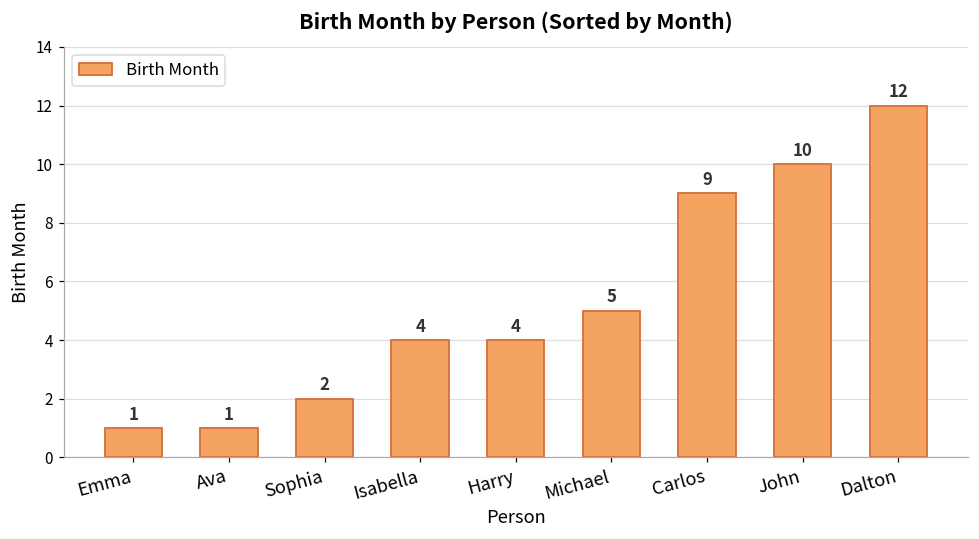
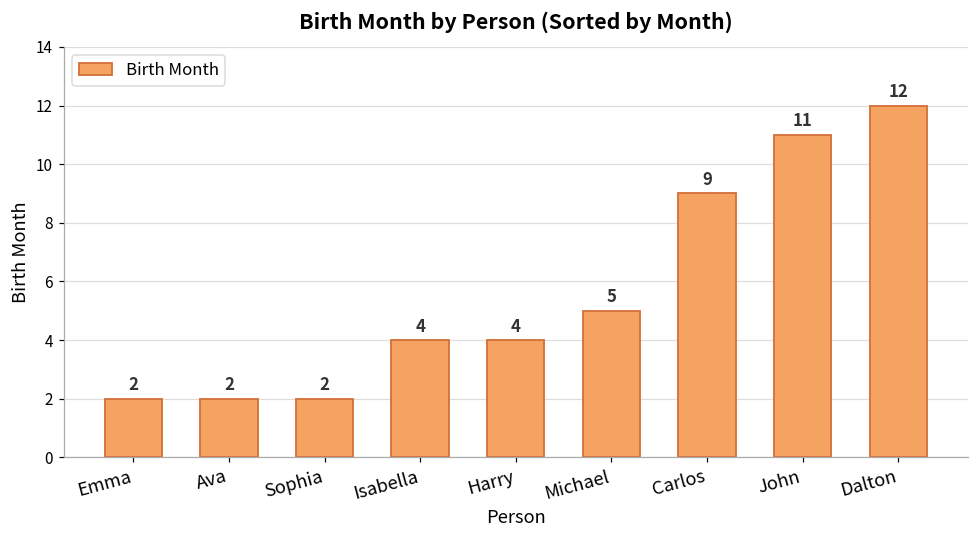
Emma: 1 -> 2
Ava: 1 -> 2
John: 10 -> 11
